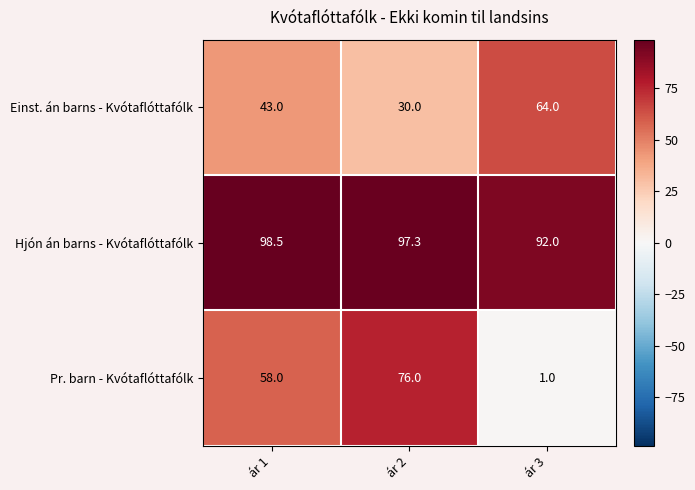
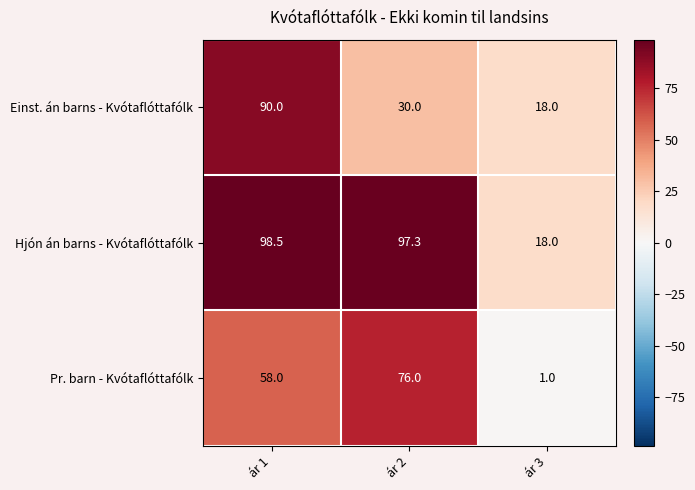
Einst. án barns - Kvótaflóttafólk, ár 1: 43.0 -> 90.0
Einst. án barns - Kvótaflóttafólk, ár 3: 64.0 -> 18.0
Hjón án barns - Kvótaflóttafólk, ár 3: 92.0 -> 18.0
